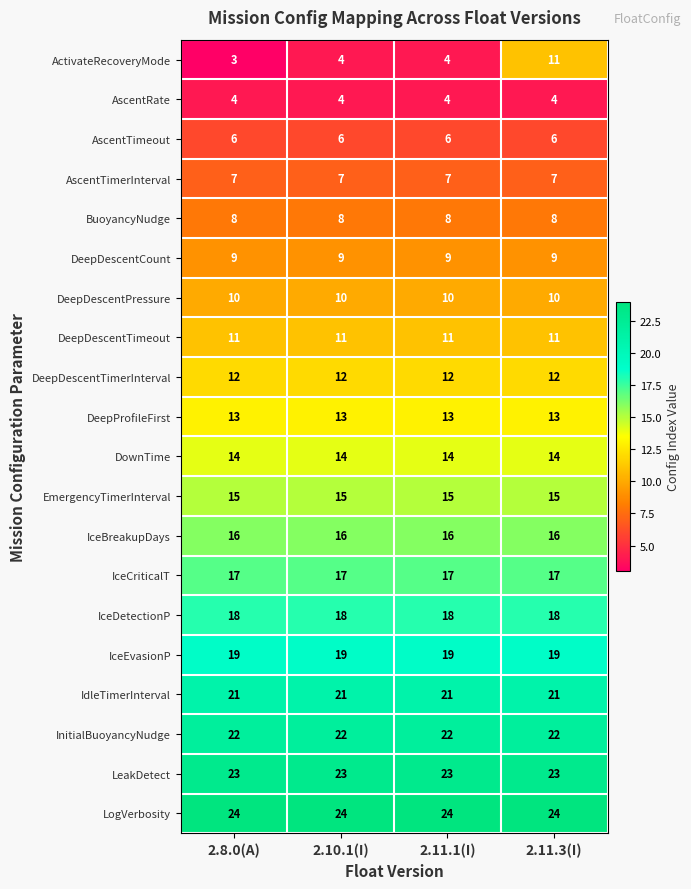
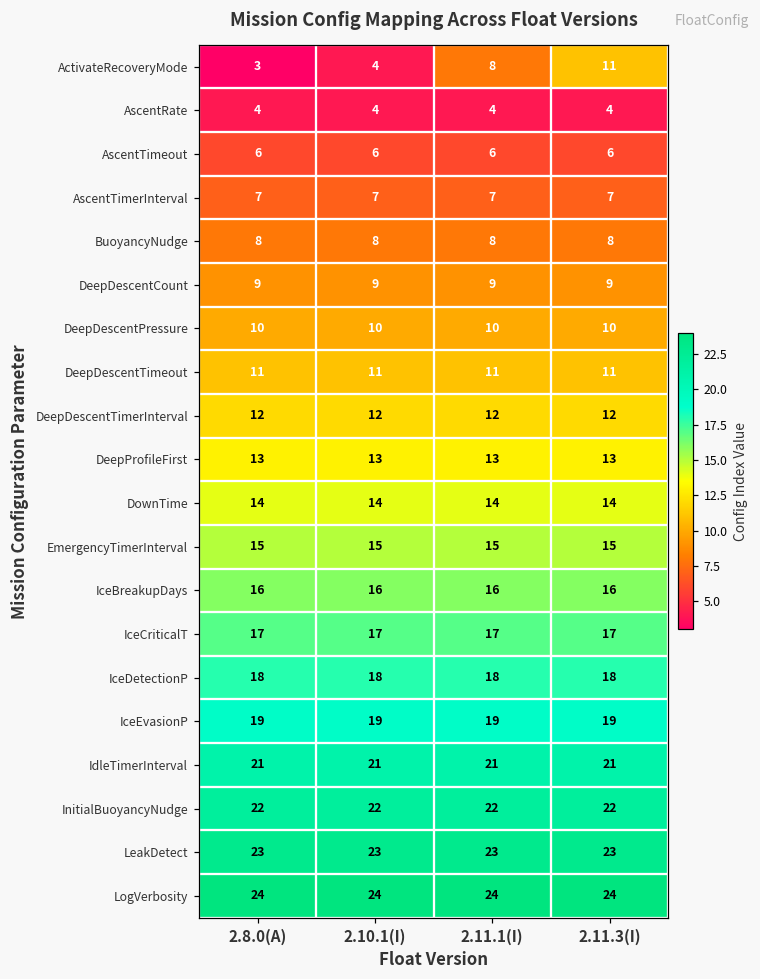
ActivateRecoveryMode, 2.11.1(I): 4 -> 8
